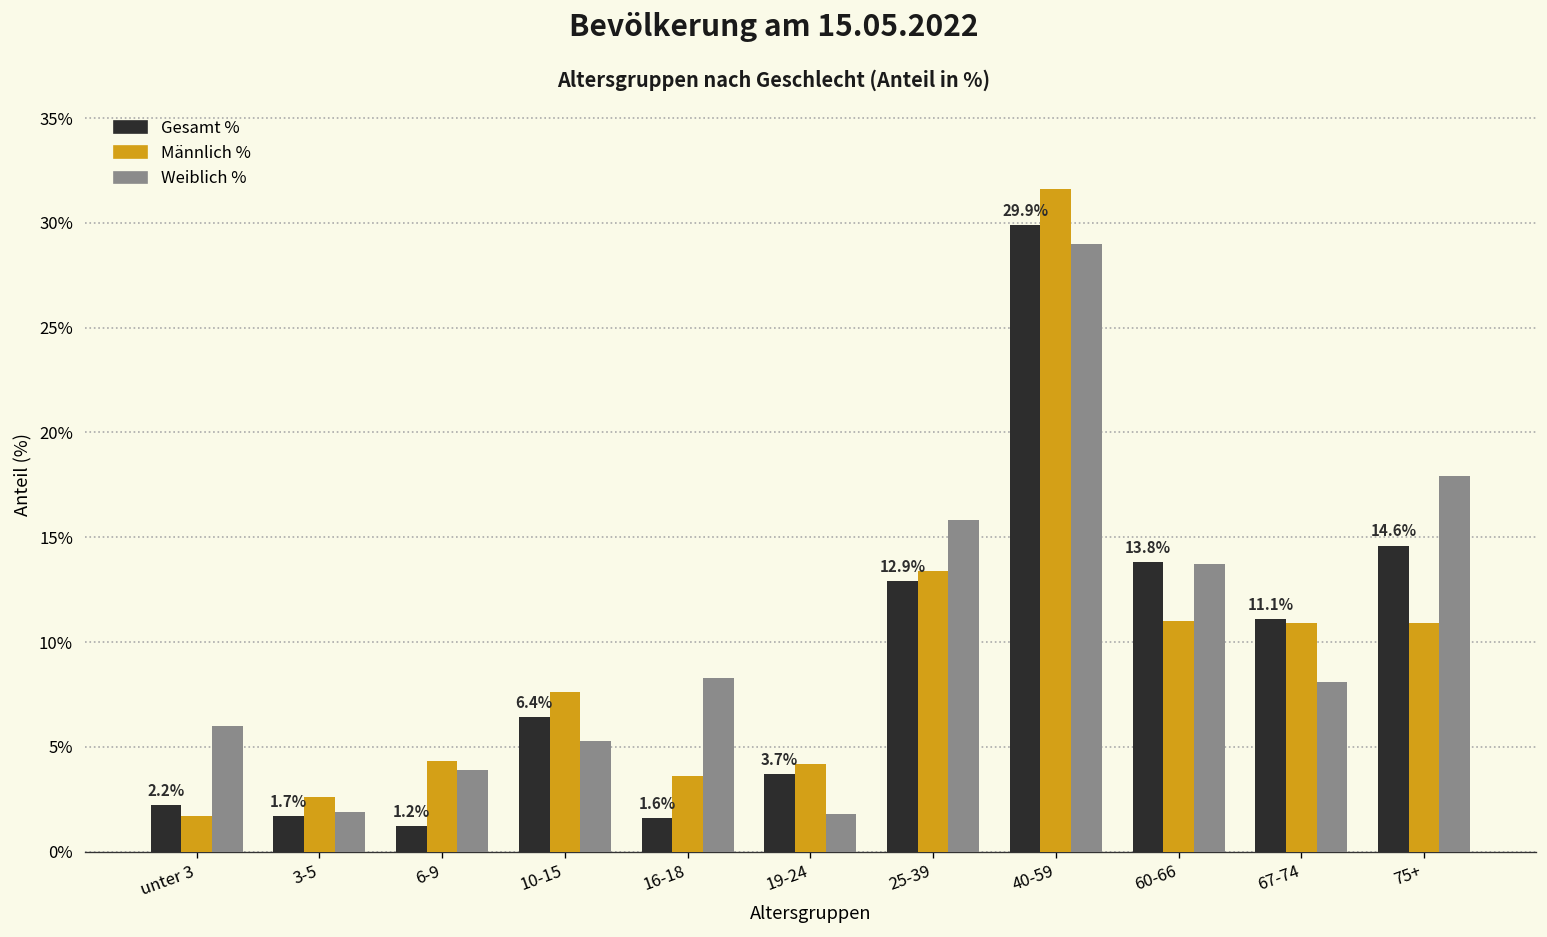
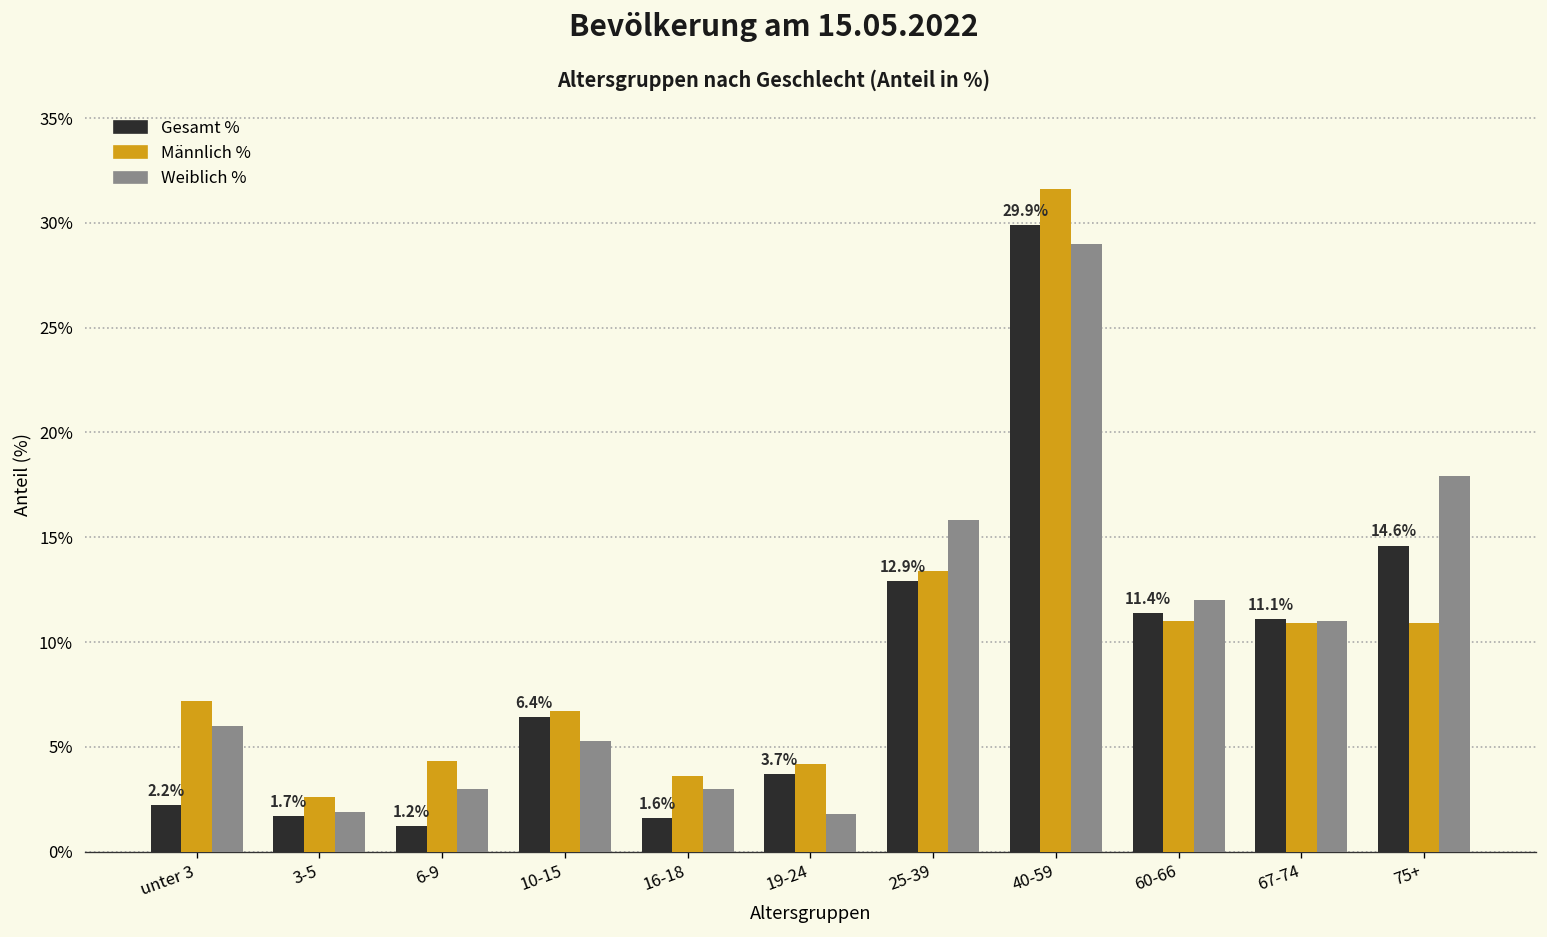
Männlich %, unter 3: 1.7% -> 7.2%
Weiblich %, 6-9: 3.9% -> 3.0%
Männlich %, 10-15: 7.6% -> 6.7%
Weiblich %, 16-18: 8.3% -> 3.0%
Gesamt %, 60-66: 13.8% -> 11.4%
Weiblich %, 60-66: 13.7% -> 12.0%
Weiblich %, 67-74: 8.1% -> 11.0%
